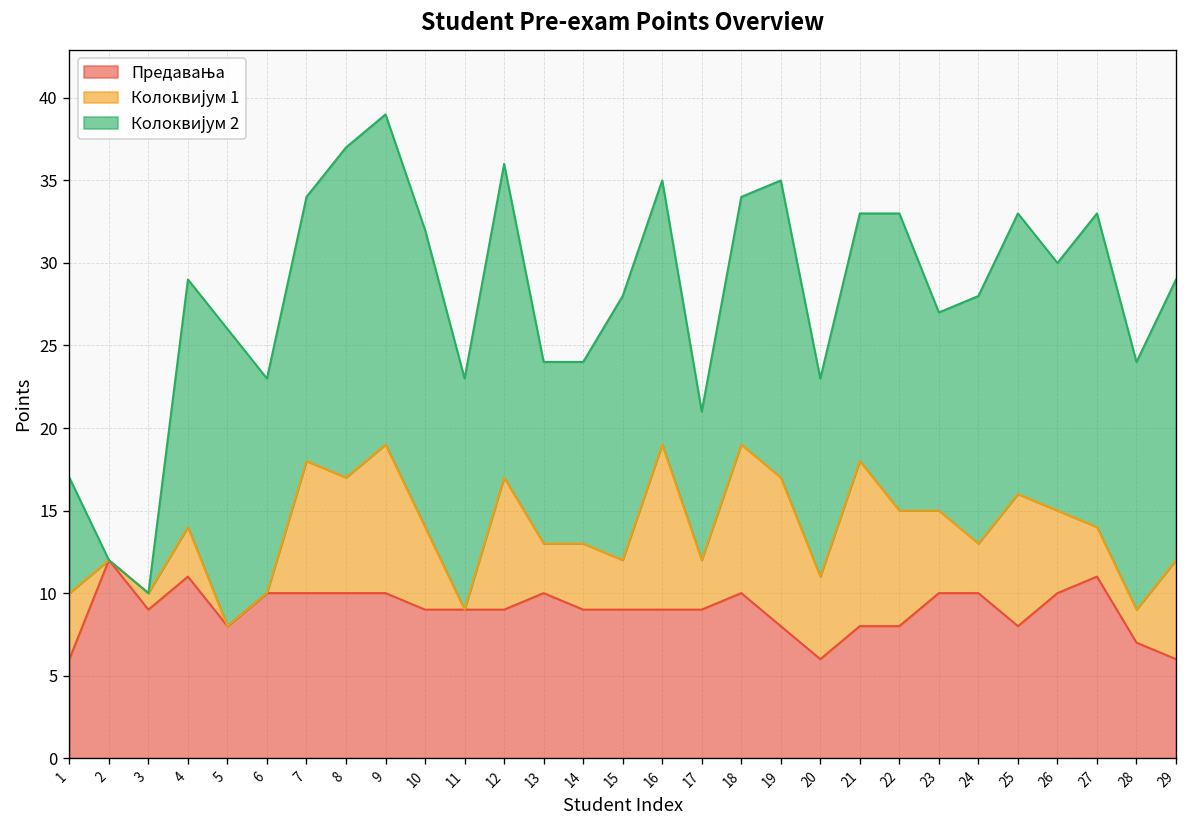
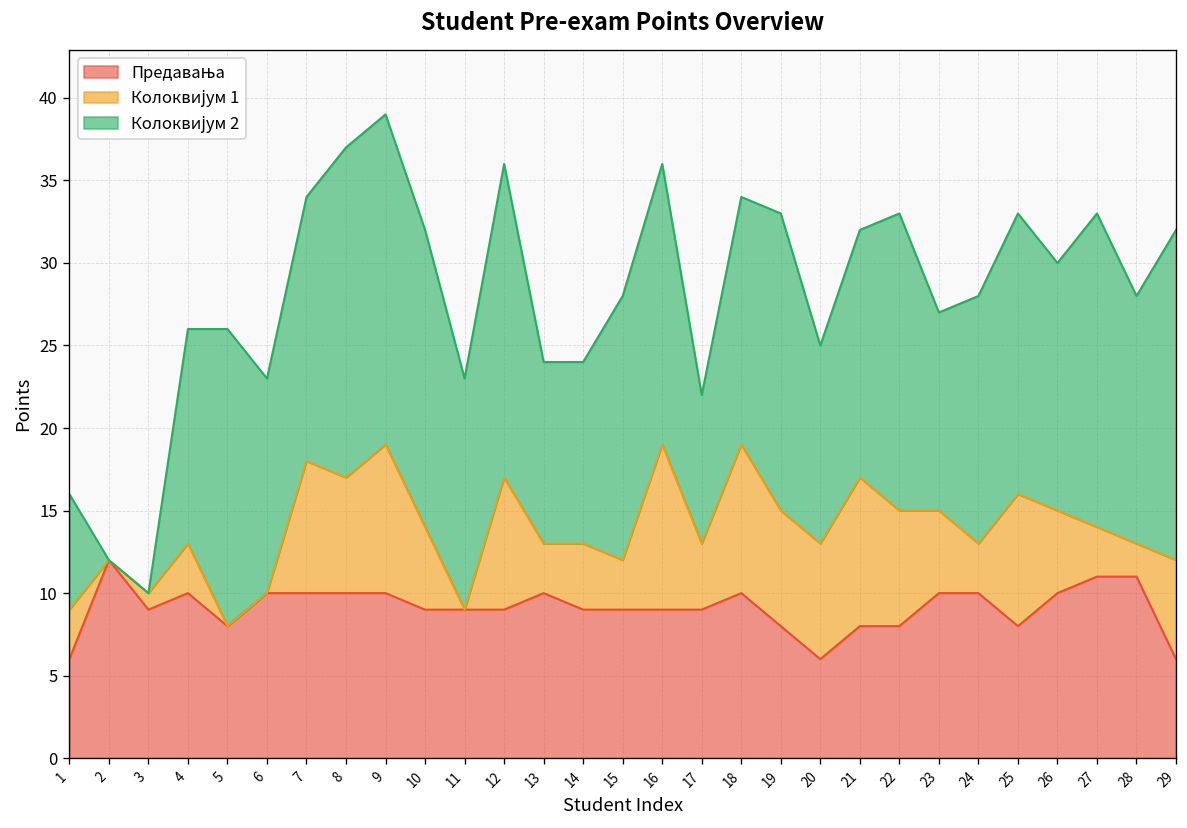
Колоквијум 1, 1: 4 -> 3
Предавања, 4: 11 -> 10
Колоквијум 2, 4: 15 -> 13
Колоквијум 2, 16: 16 -> 17
Колоквијум 1, 17: 3 -> 4
Колоквијум 1, 19: 9 -> 7
Колоквијум 1, 20: 5 -> 7
Колоквијум 1, 21: 10 -> 9
Предавања, 28: 7 -> 11
Колоквијум 2, 29: 17 -> 20
